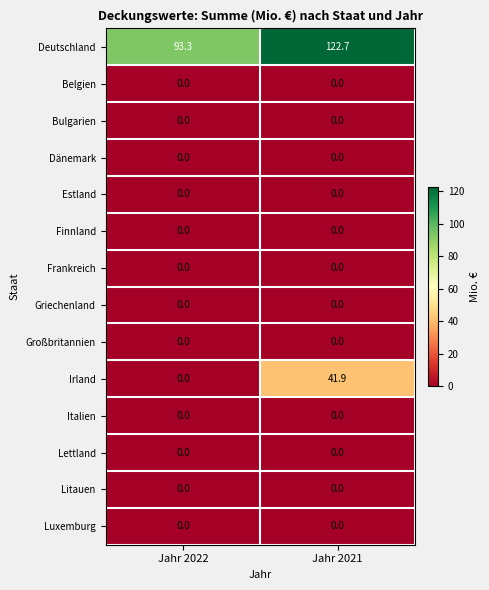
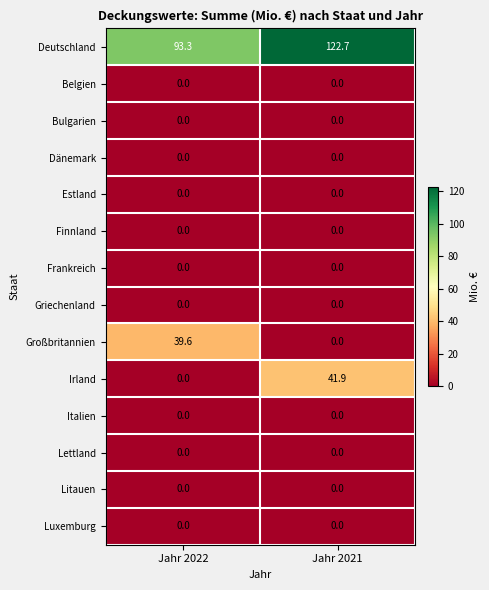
Großbritannien, Jahr 2022: 0.0 -> 39.6
